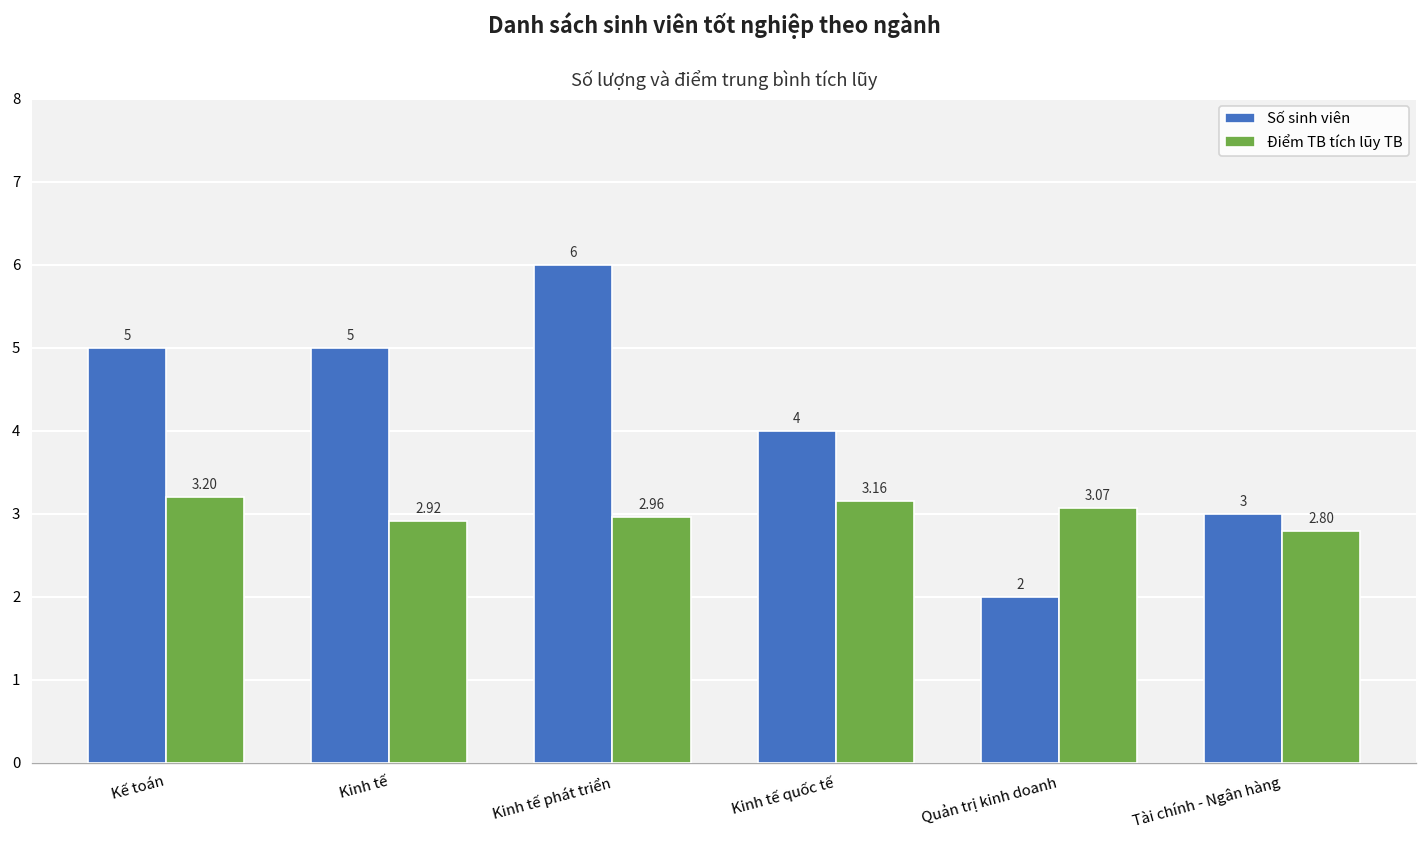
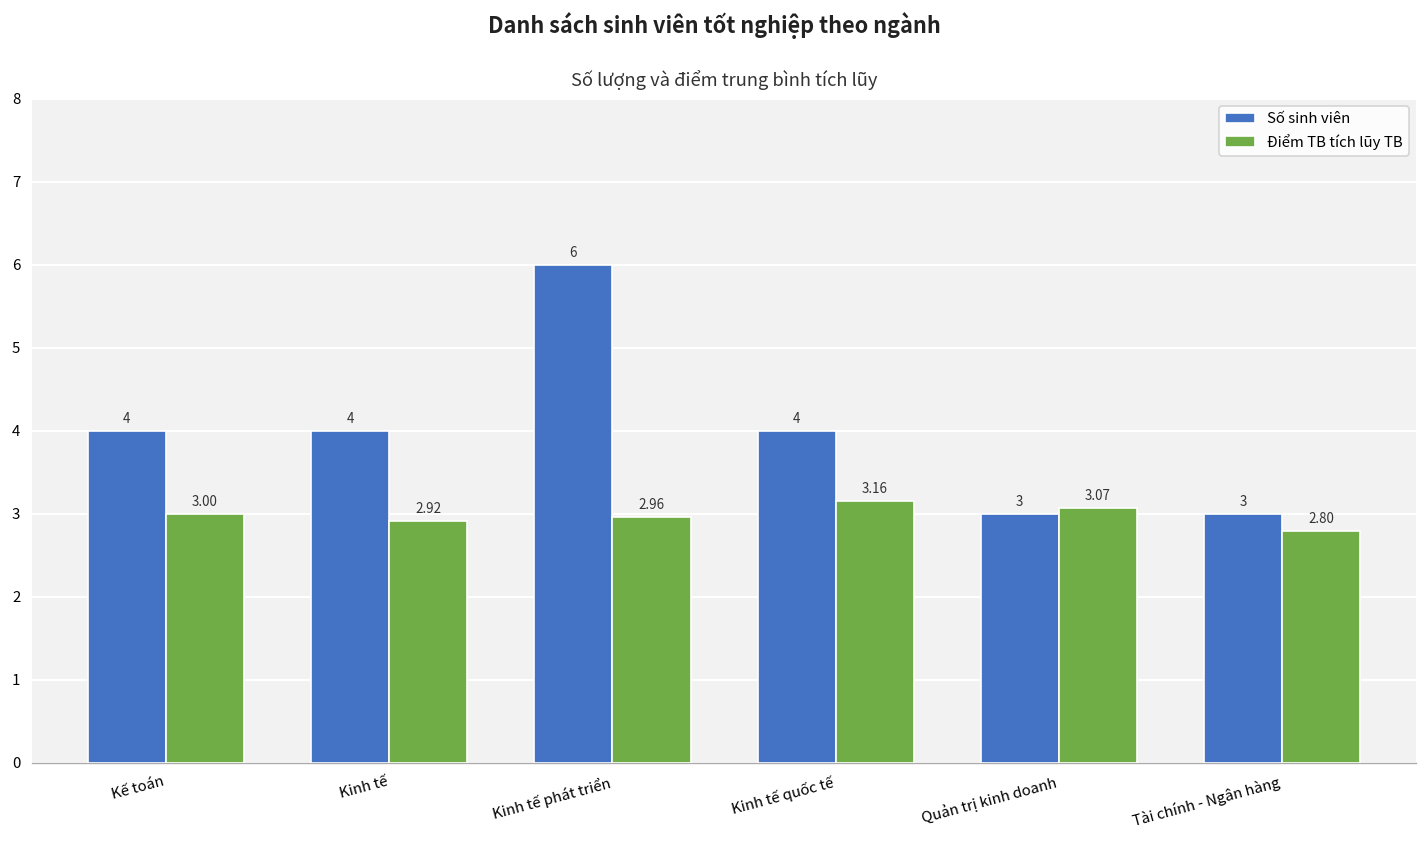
Số sinh viên, Kế toán: 5 -> 4
Điểm TB tích lũy TB, Kế toán: 3.20 -> 3.00
Số sinh viên, Kinh tế: 5 -> 4
Số sinh viên, Quản trị kinh doanh: 2 -> 3
